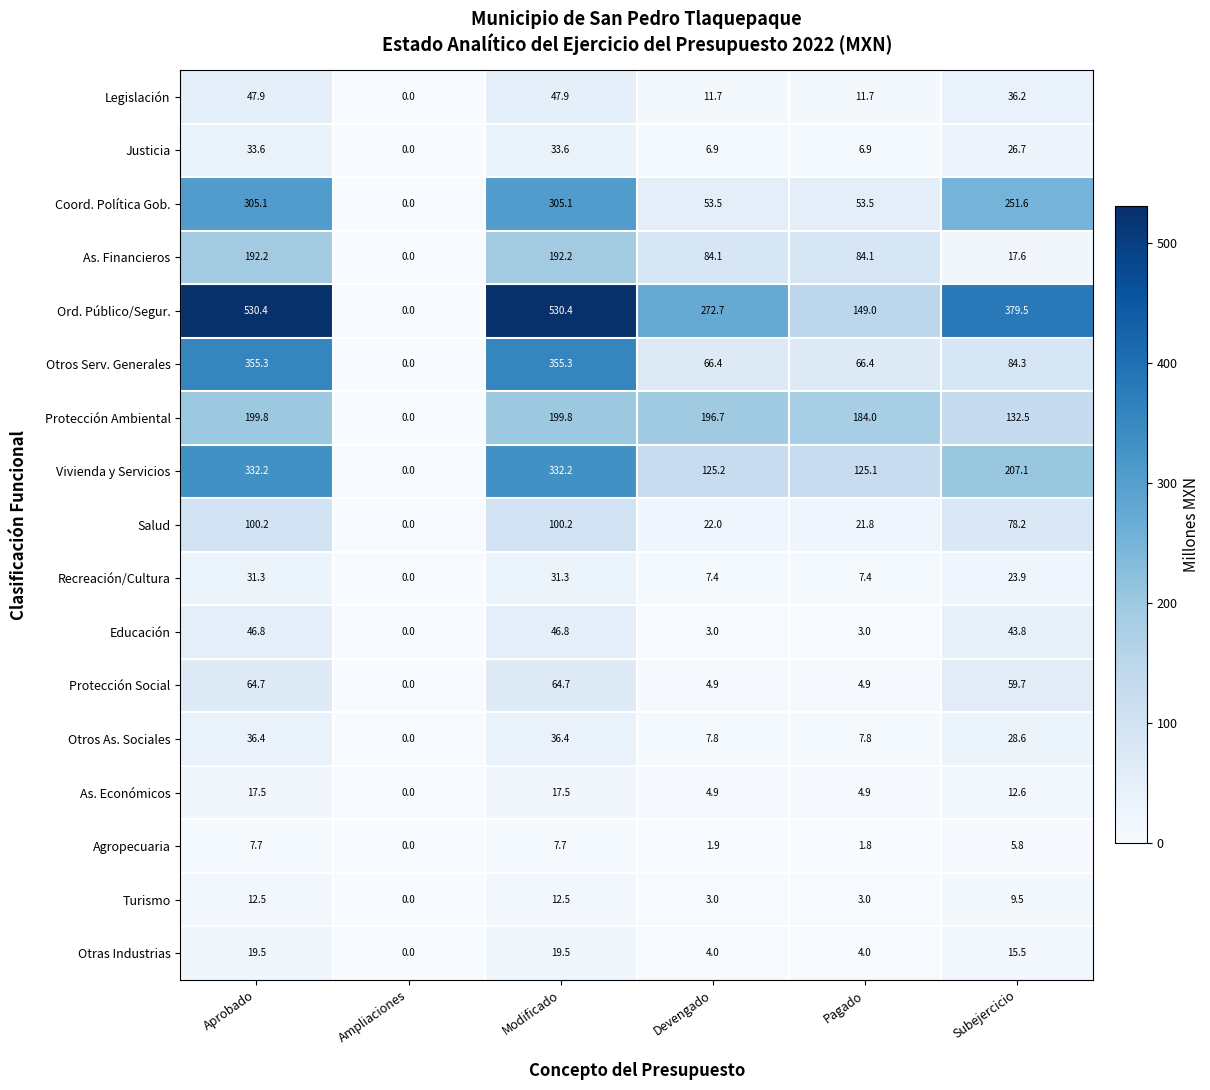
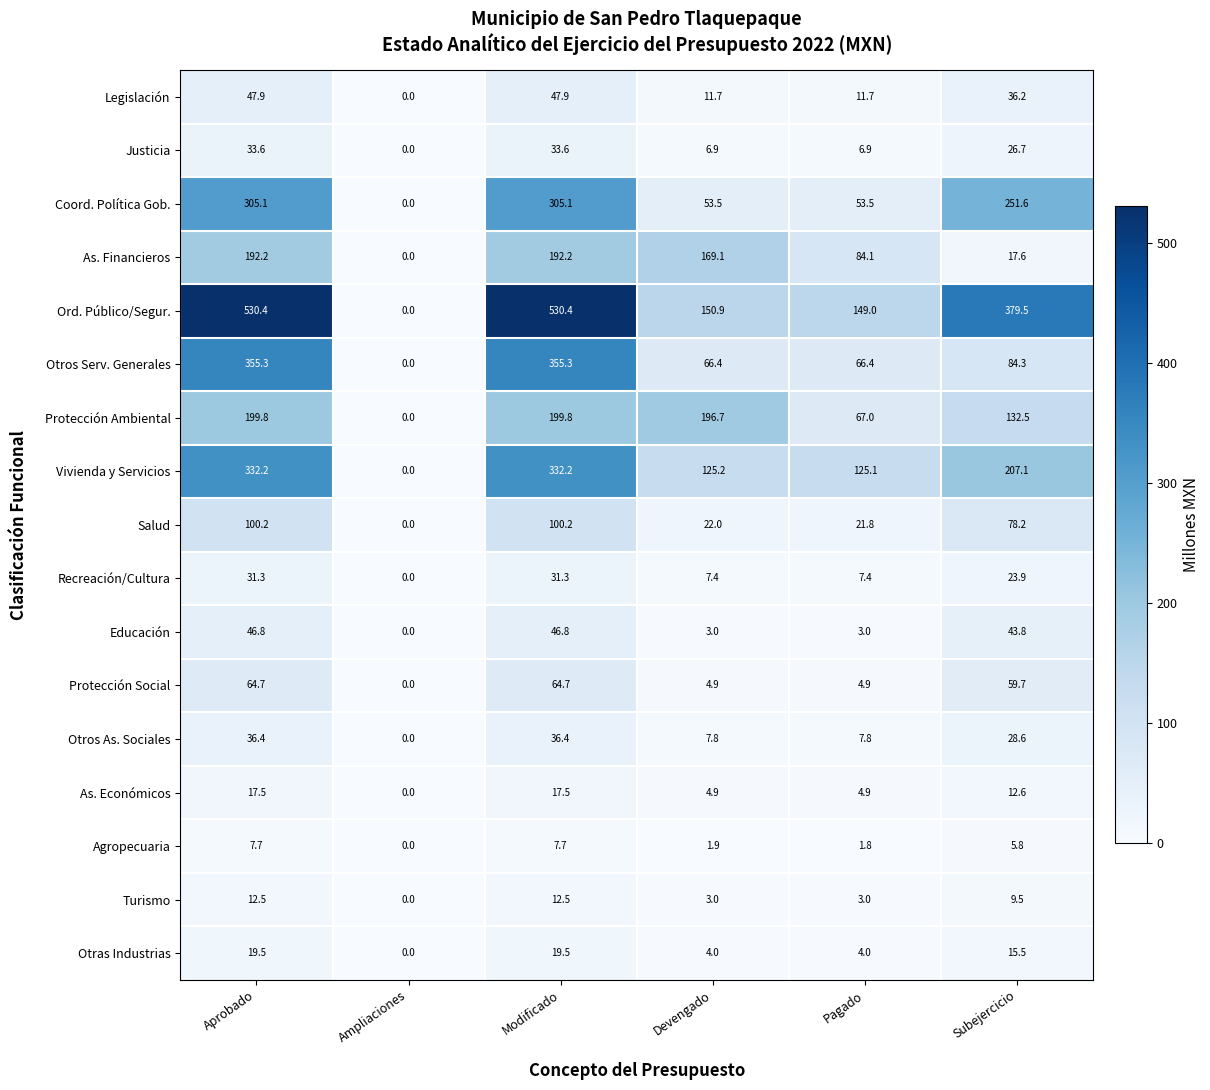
As. Financieros, Devengado: 84.1 -> 169.1
Ord. Público/Segur., Devengado: 272.7 -> 150.9
Protección Ambiental, Pagado: 184.0 -> 67.0
